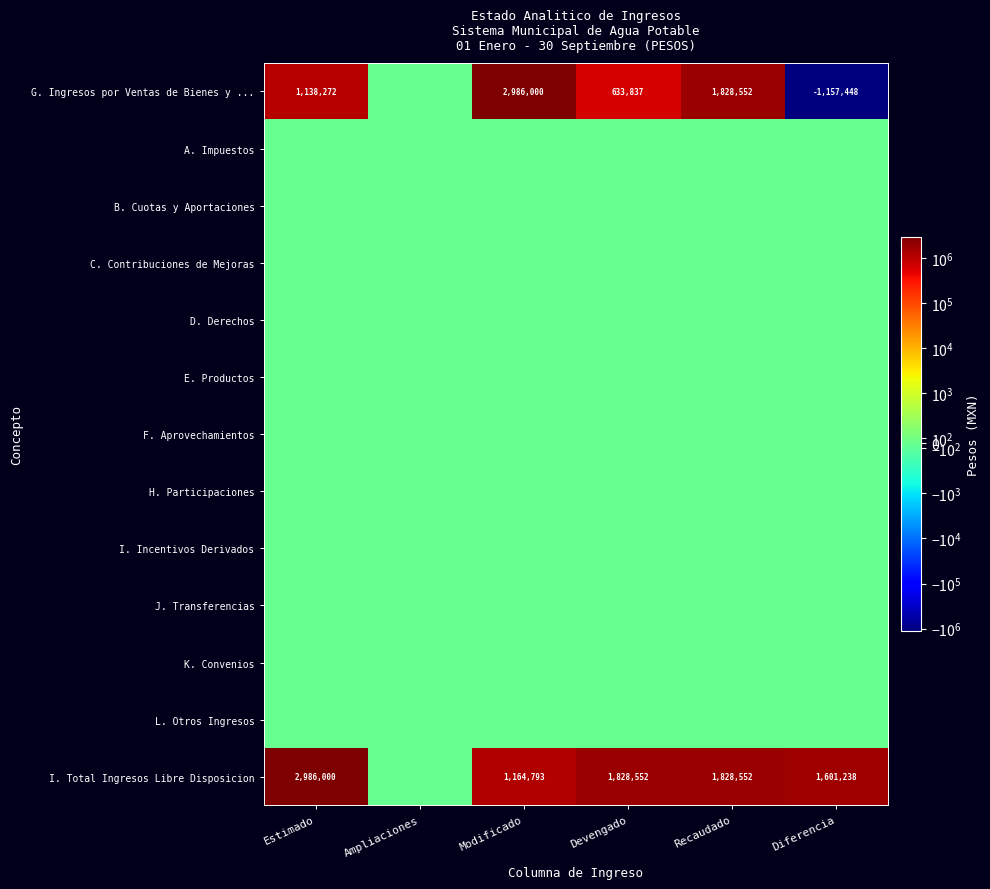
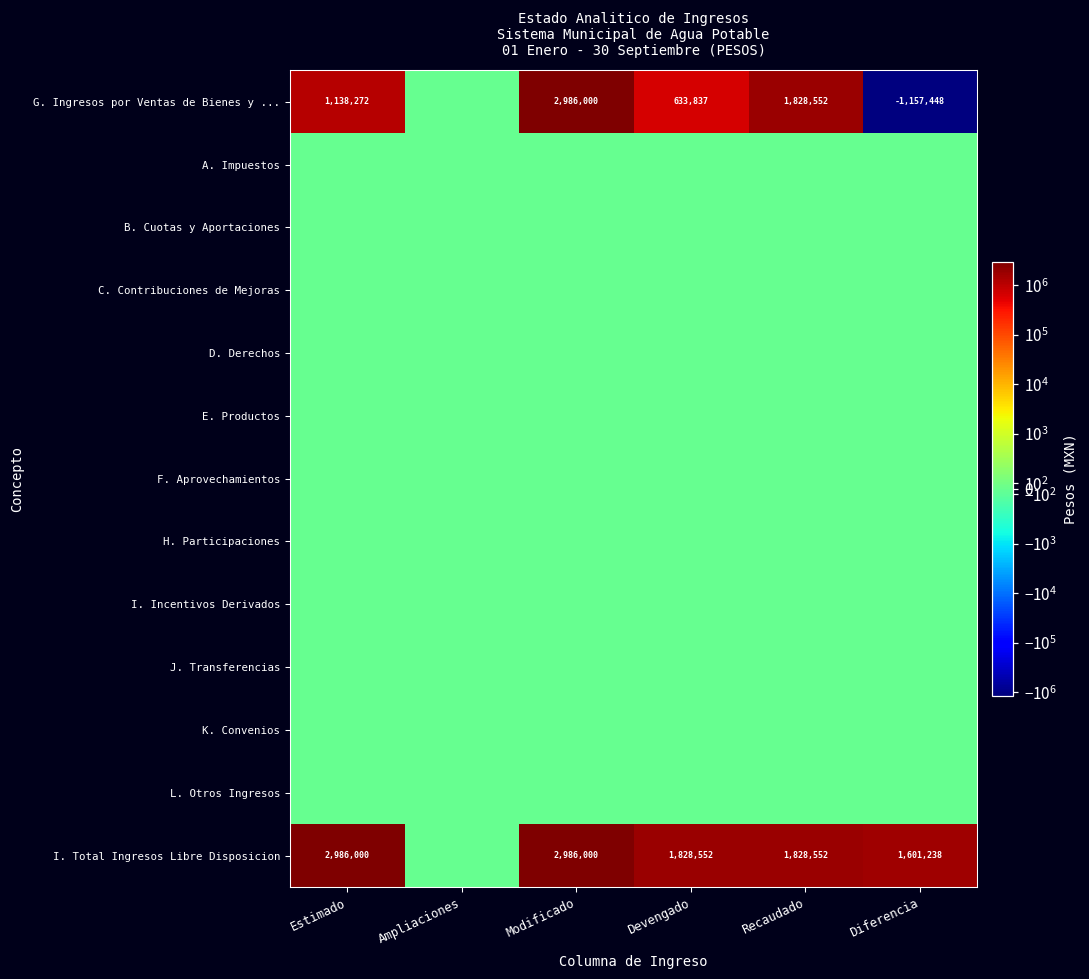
I. Total Ingresos Libre Disposicion, Modificado: 1,164,793 -> 2,986,000
